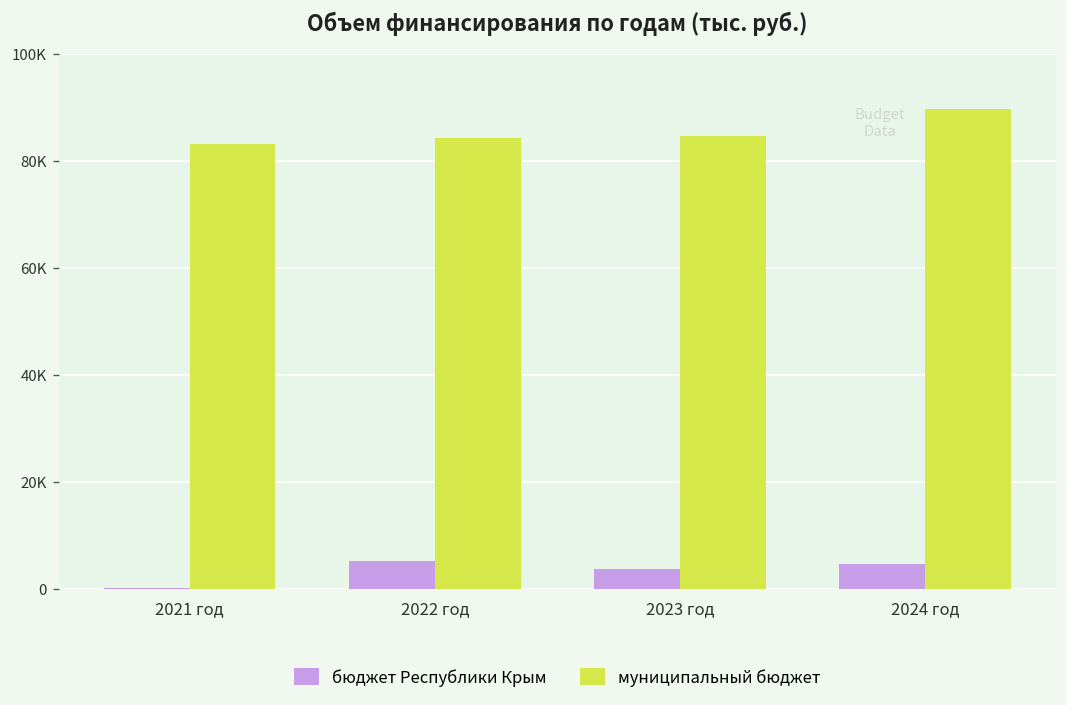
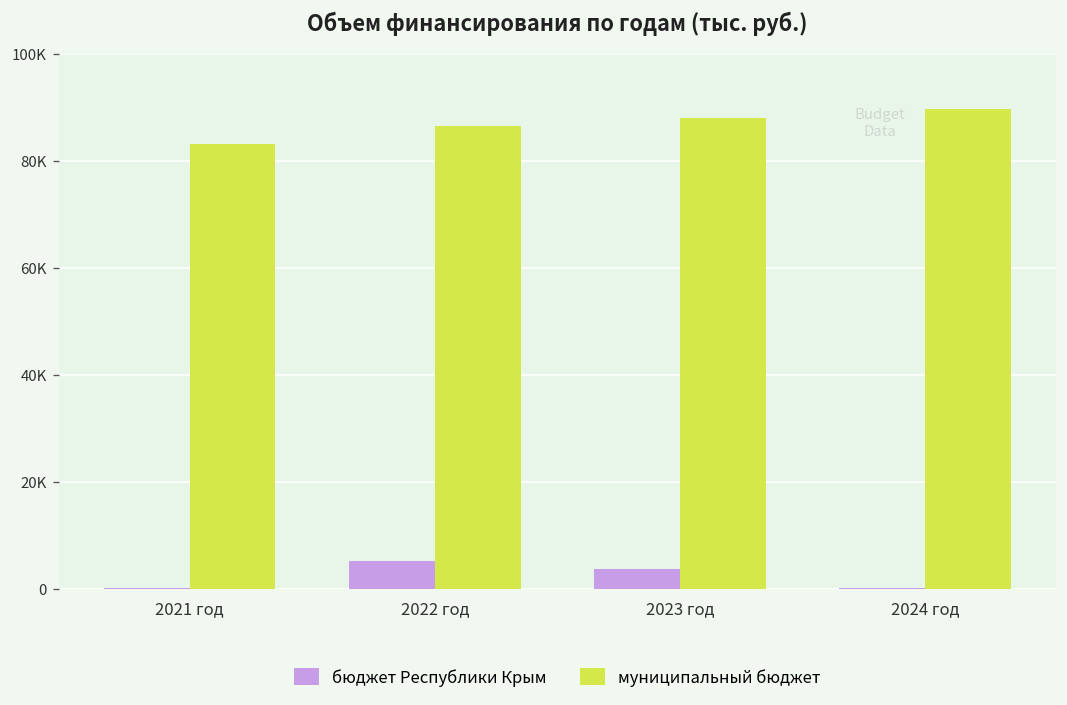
муниципальный бюджет, 2022 год: 84000 -> 86000
муниципальный бюджет, 2023 год: 85000 -> 88000
бюджет Республики Крым, 2024 год: 5000 -> 0
